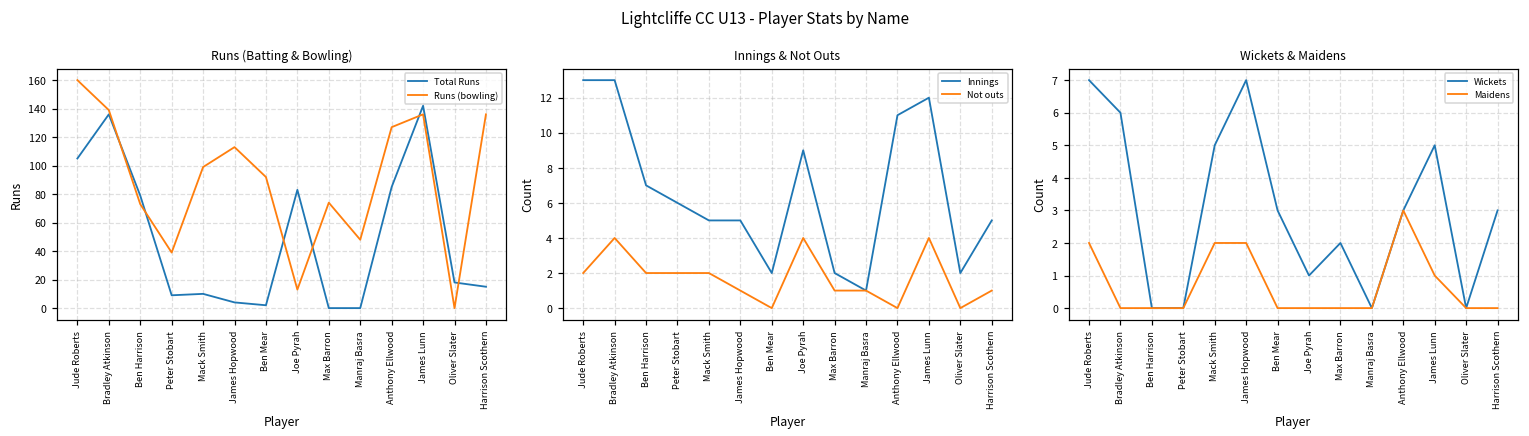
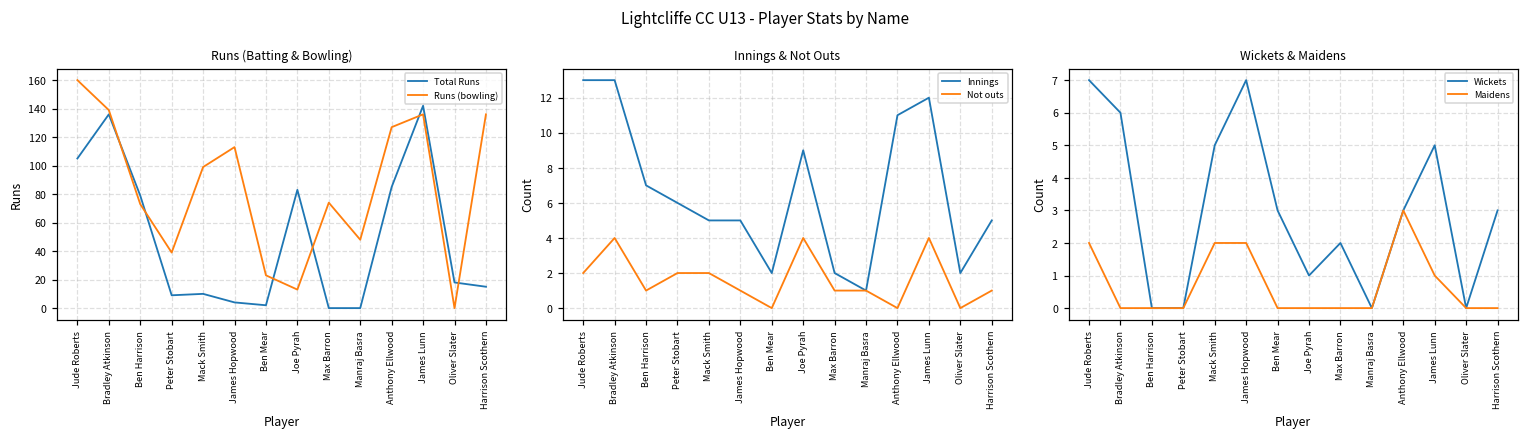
Runs (Batting & Bowling), Runs (bowling), Ben Mear: 92 -> 23
Innings & Not Outs, Not outs, Ben Harrison: 2 -> 1
